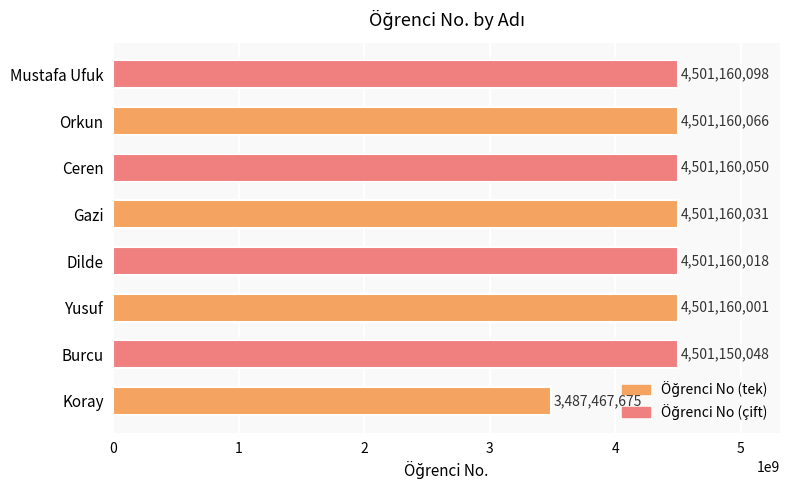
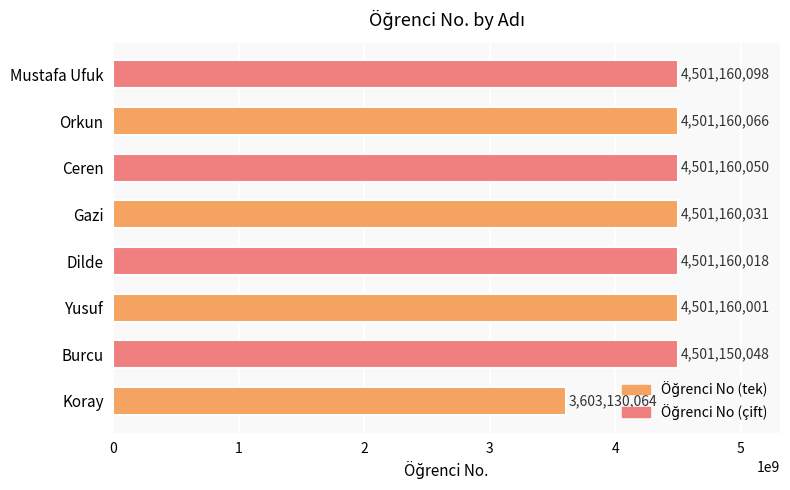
Koray: 3,487,467,675 -> 3,603,130,064
